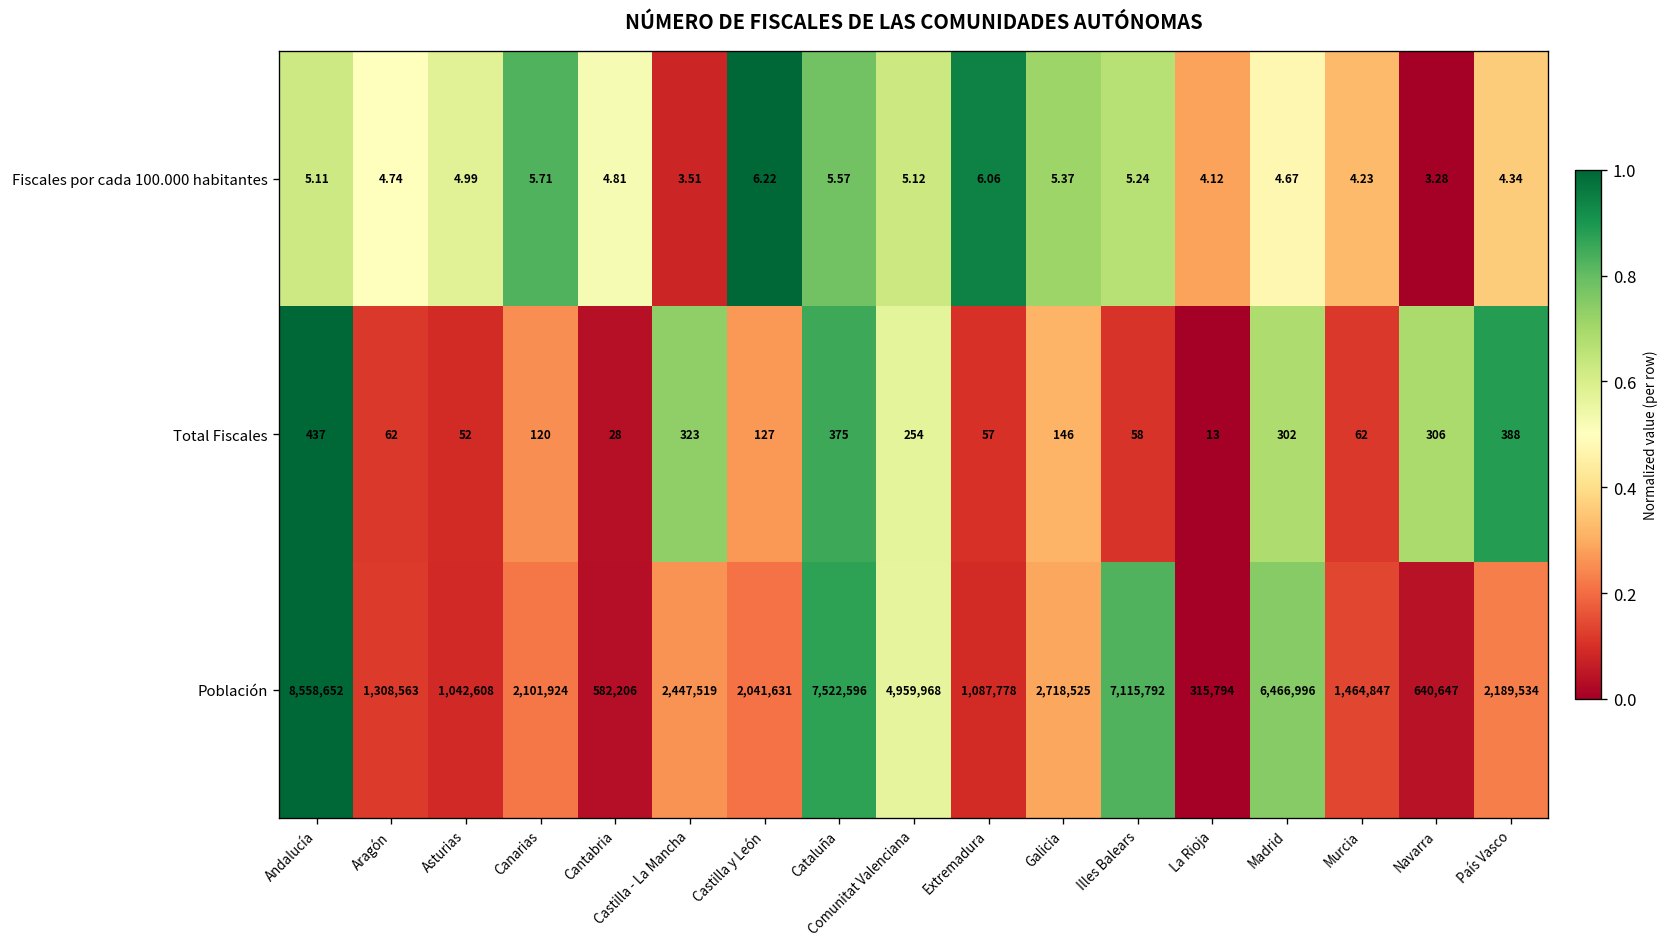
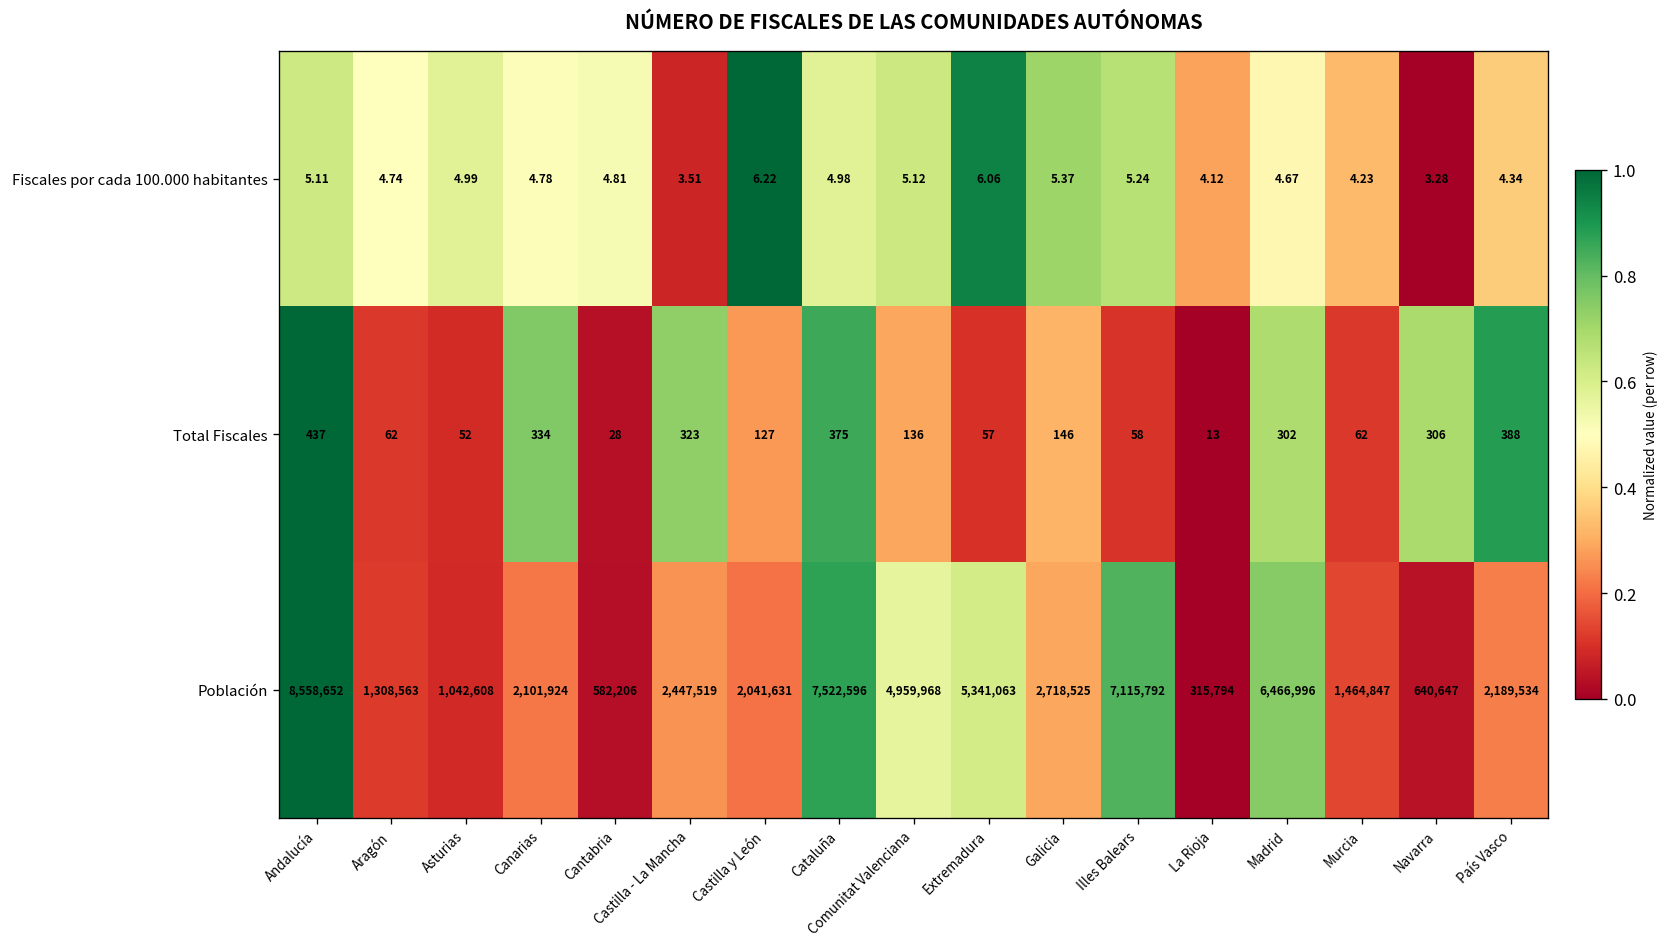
Fiscales por cada 100.000 habitantes, Canarias: 5.71 -> 4.78
Fiscales por cada 100.000 habitantes, Cataluña: 5.57 -> 4.98
Total Fiscales, Canarias: 120 -> 334
Total Fiscales, Comunitat Valenciana: 254 -> 136
Población, Extremadura: 1,087,778 -> 5,341,063
